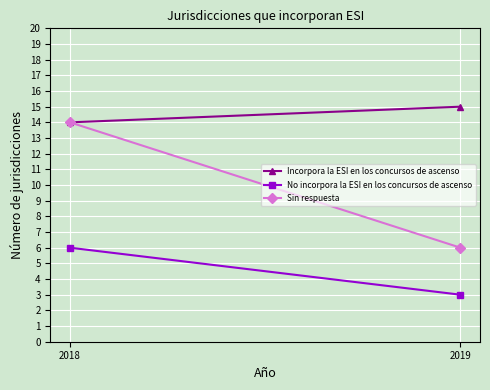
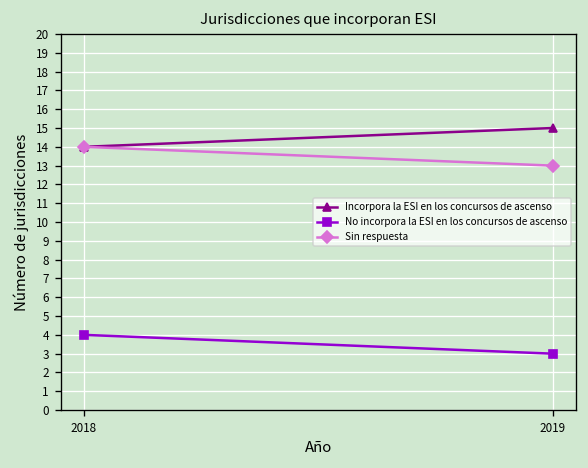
No incorpora la ESI en los concursos de ascenso, 2018: 6 -> 4
Sin respuesta, 2019: 6 -> 13
